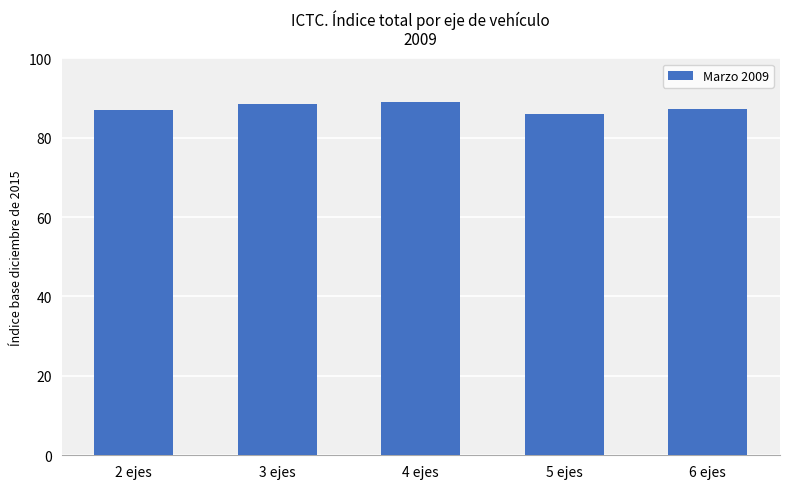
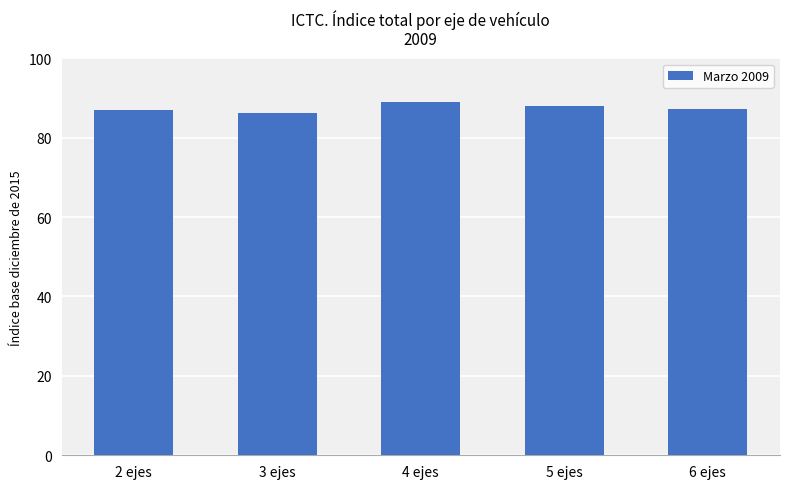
3 ejes: 88 -> 86
5 ejes: 86 -> 88
